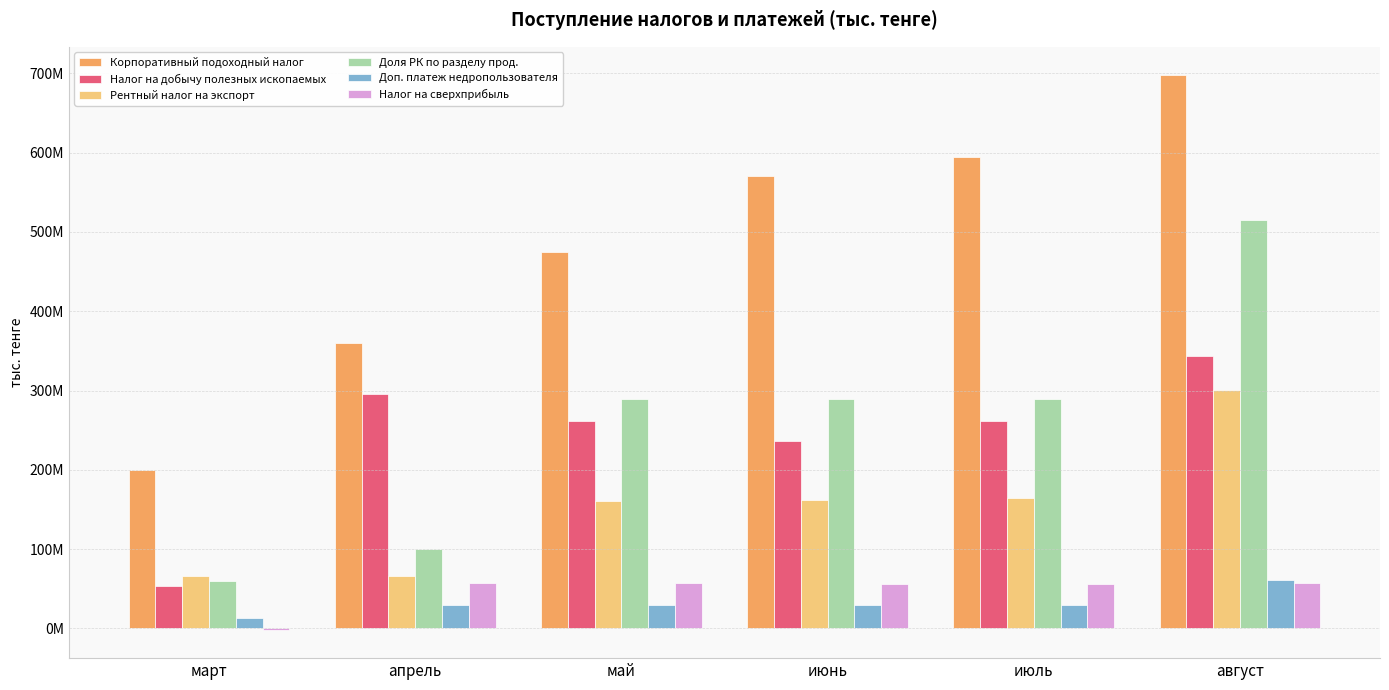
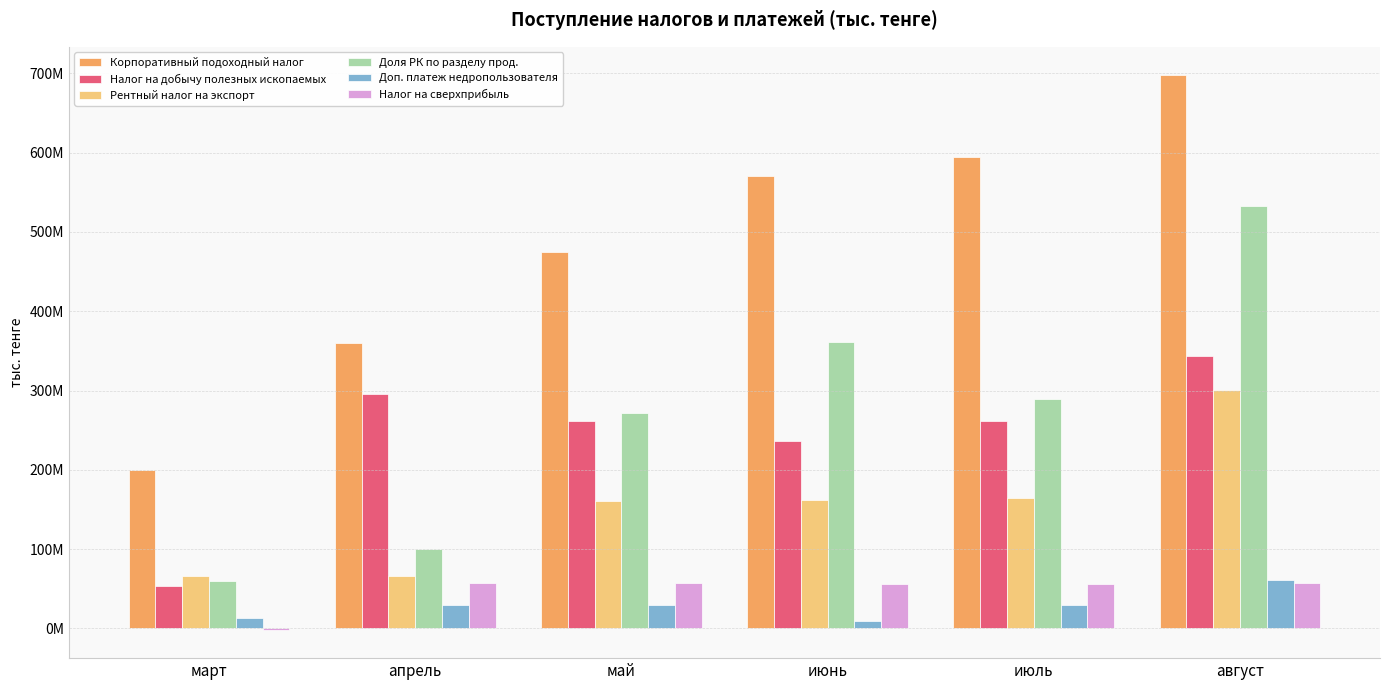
Доля РК по разделу прод., май: 290000000 -> 270000000
Доля РК по разделу прод., июнь: 290000000 -> 360000000
Доп. платеж недропользователя, июнь: 30000000 -> 10000000
Доля РК по разделу прод., август: 520000000 -> 530000000
